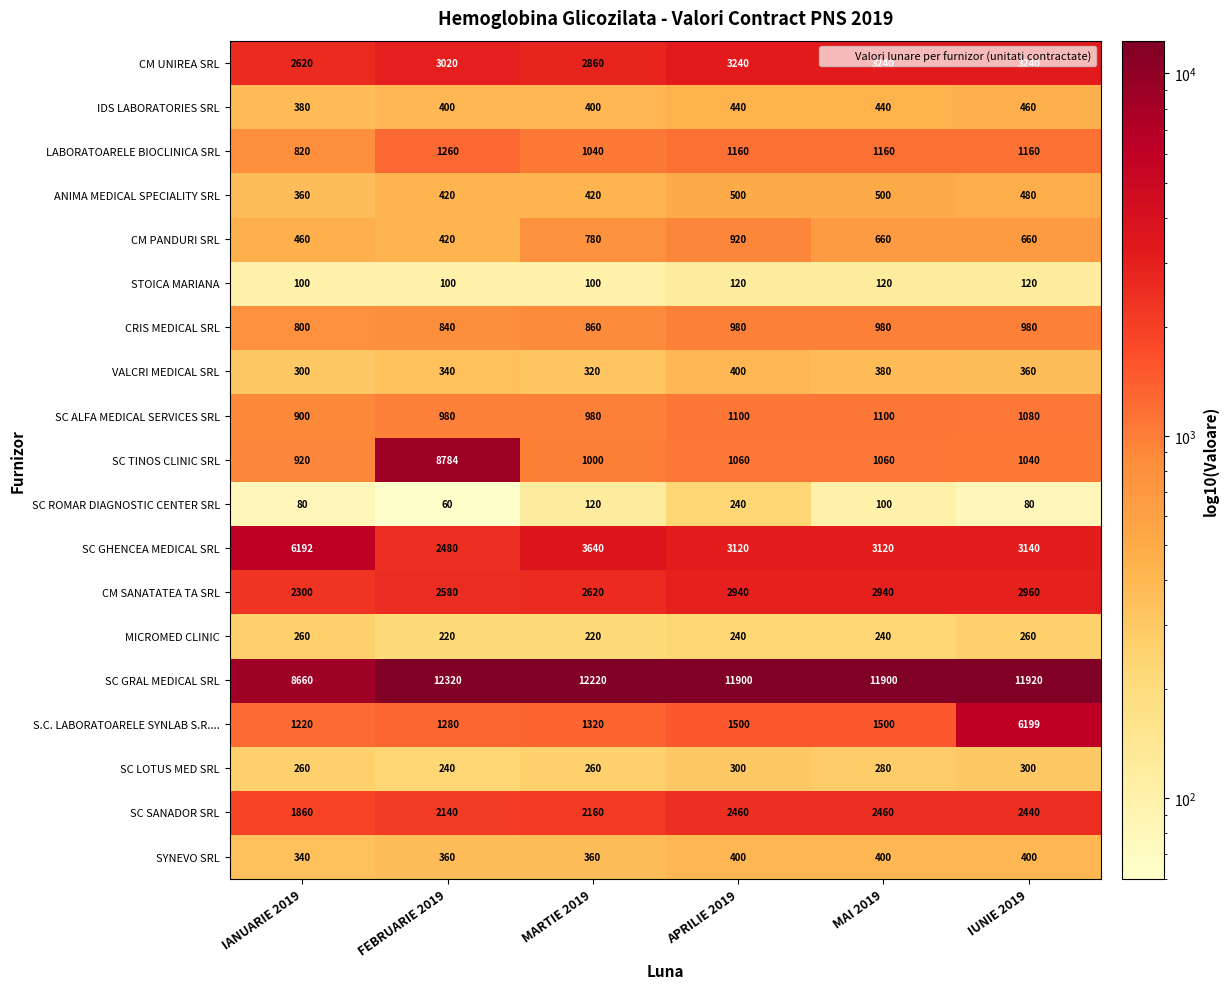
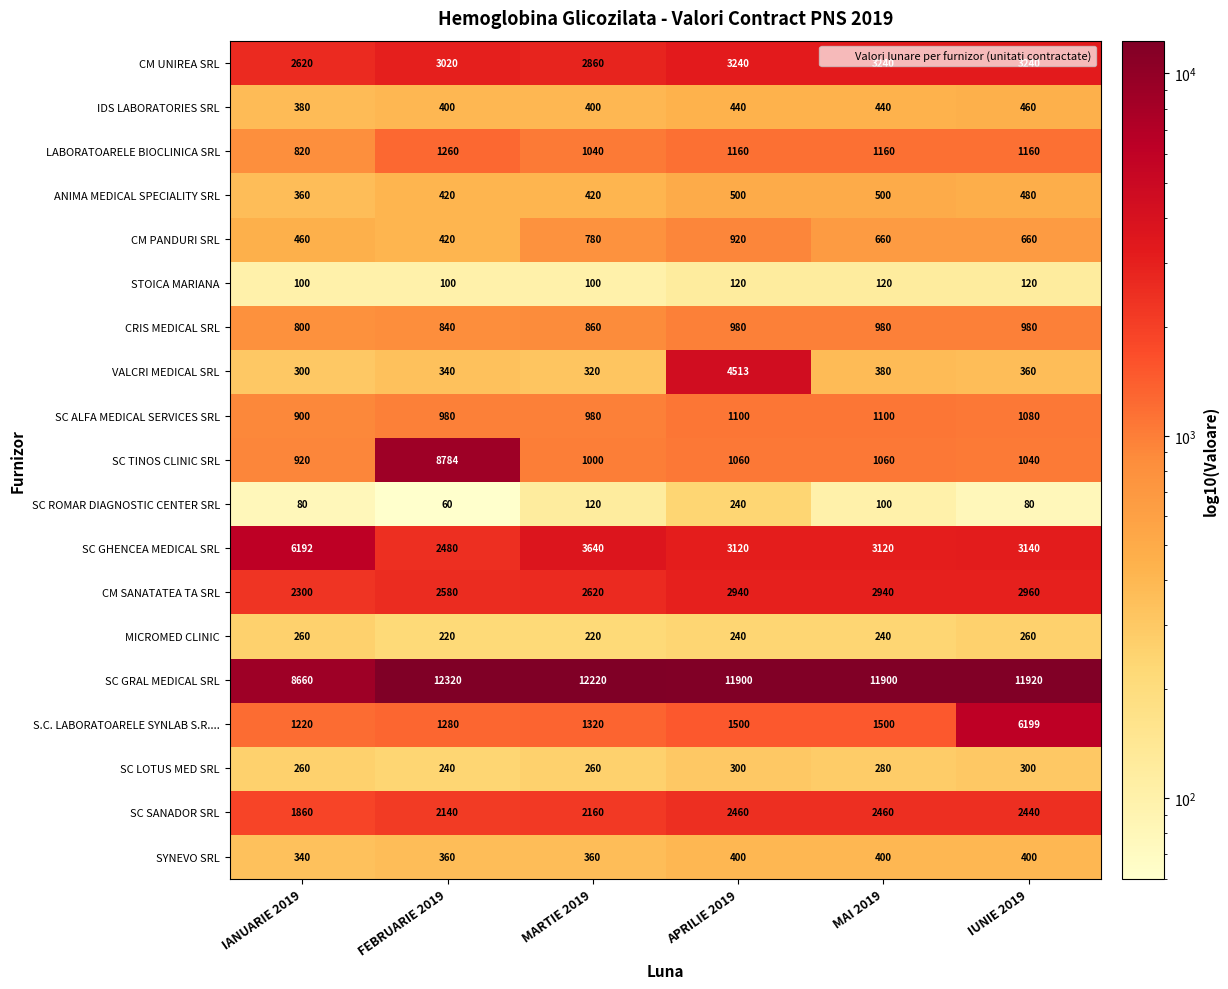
VALCRI MEDICAL SRL, APRILIE 2019: 400 -> 4513
